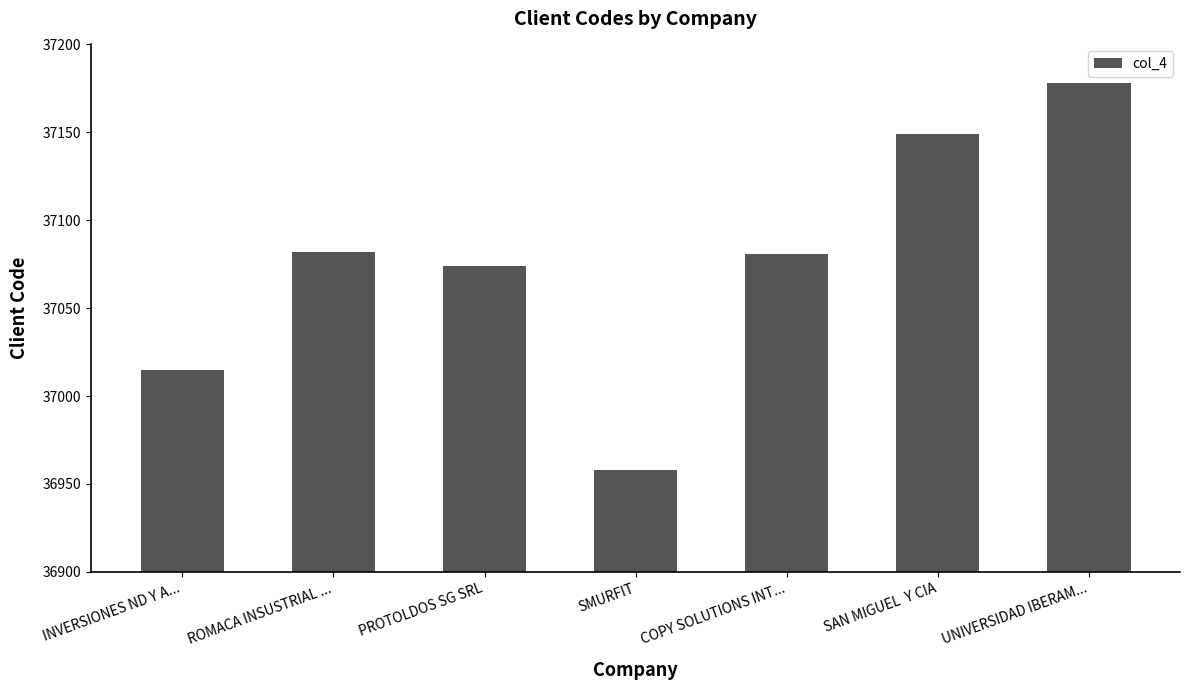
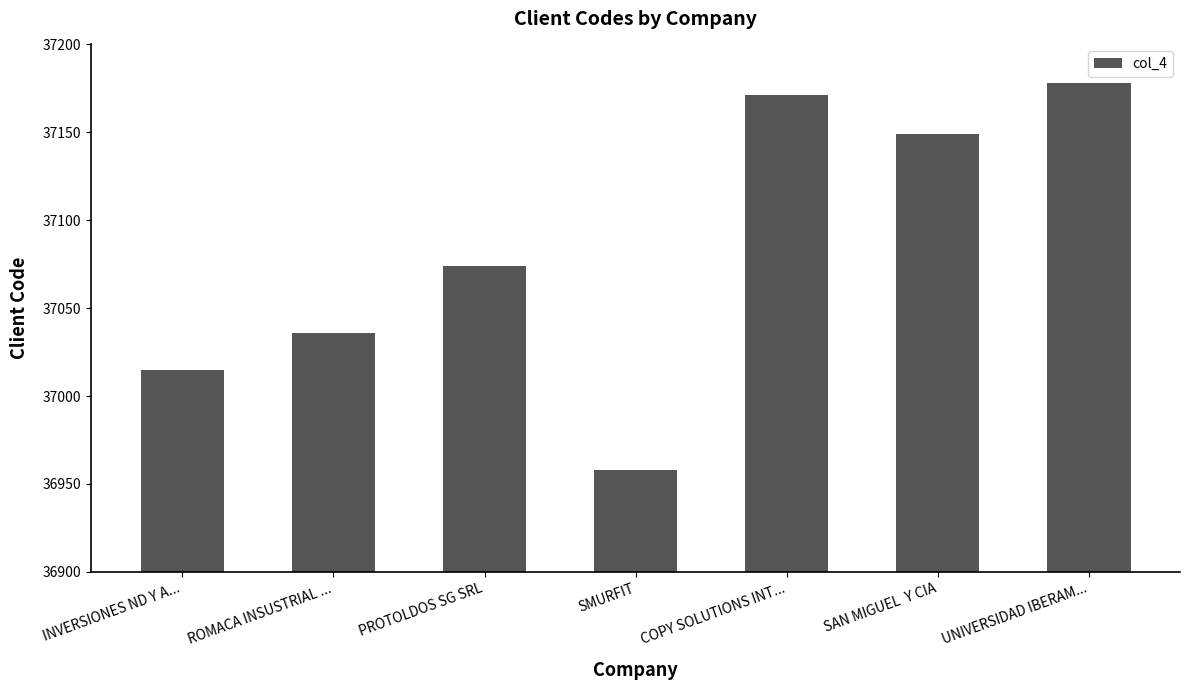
ROMACA INSUSTRIAL ...: 37082 -> 37036
COPY SOLUTIONS INT...: 37081 -> 37171
